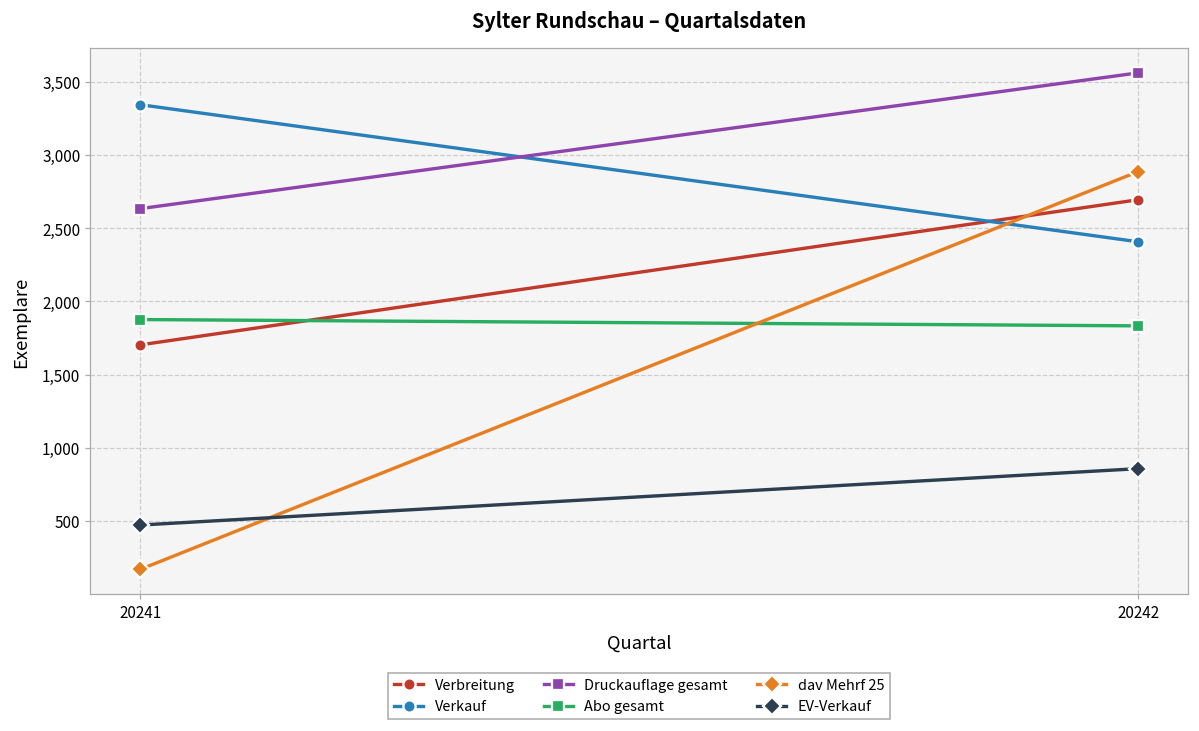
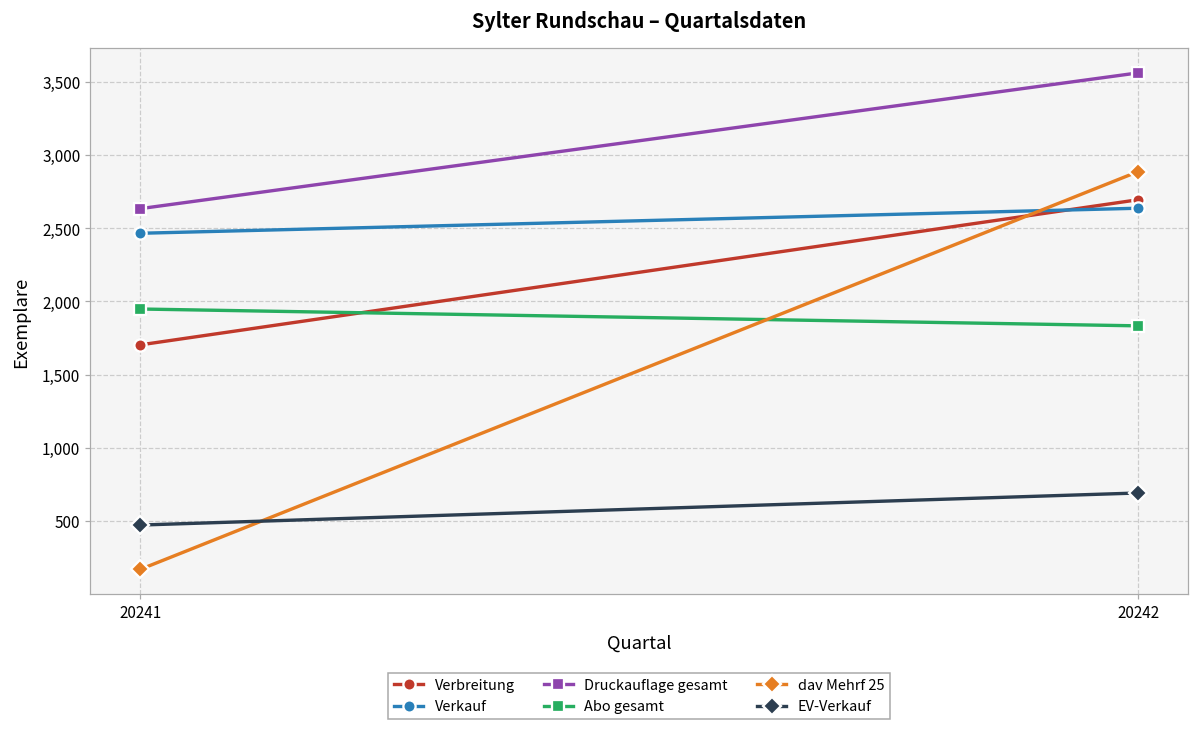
Verkauf, 20241: 3,340 -> 2,470
Abo gesamt, 20241: 1,880 -> 1,950
Verkauf, 20242: 2,410 -> 2,640
EV-Verkauf, 20242: 860 -> 690
